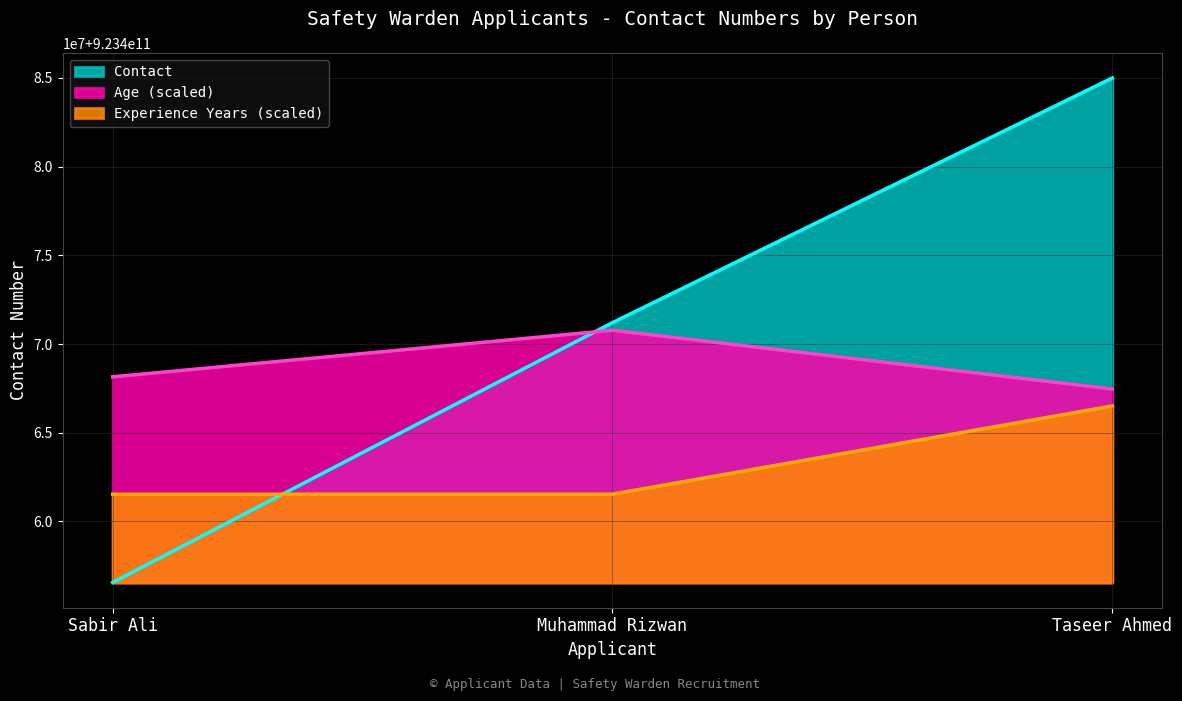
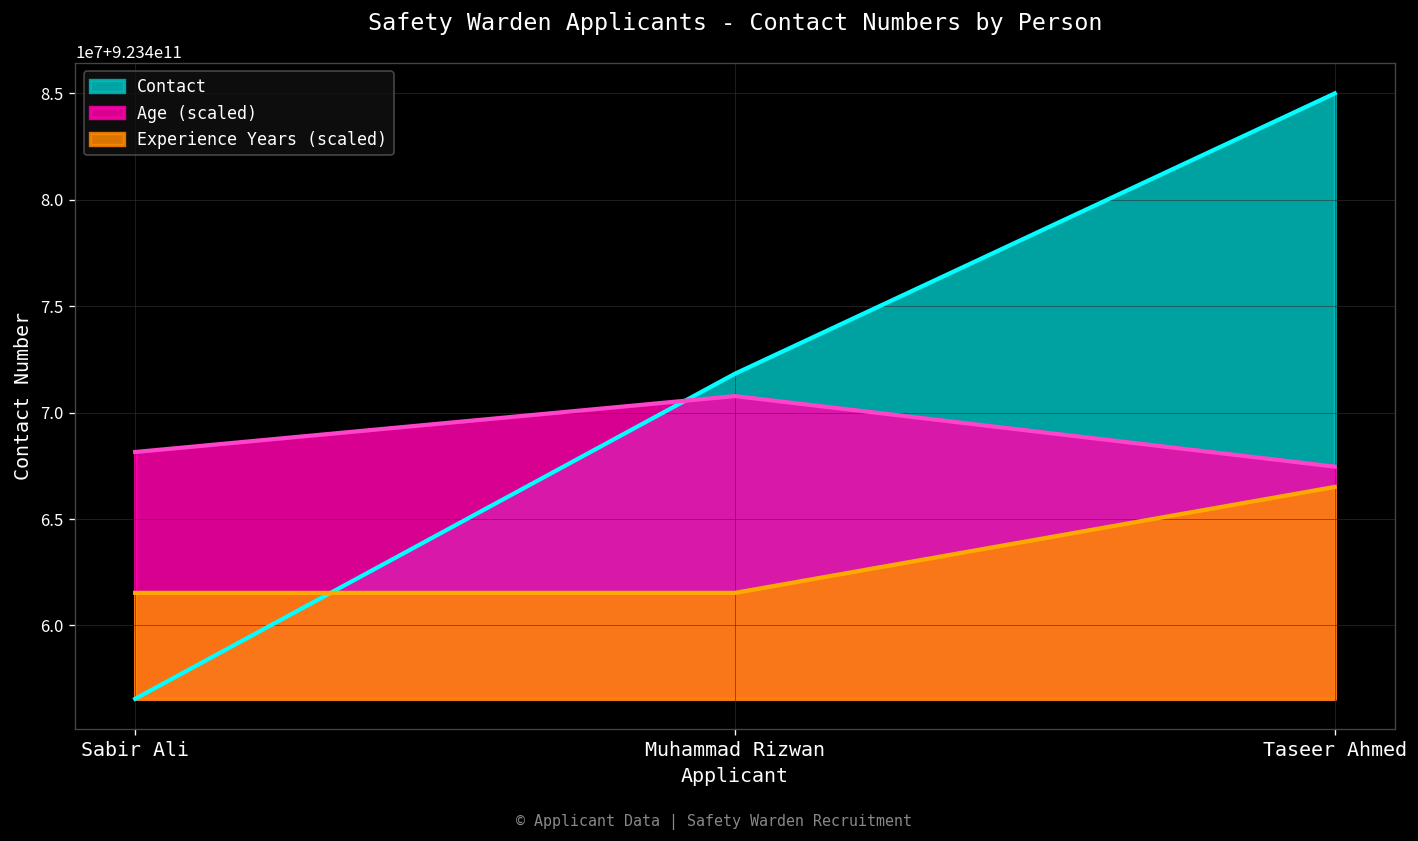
Contact, Muhammad Rizwan: 923471200000 -> 923471800000
